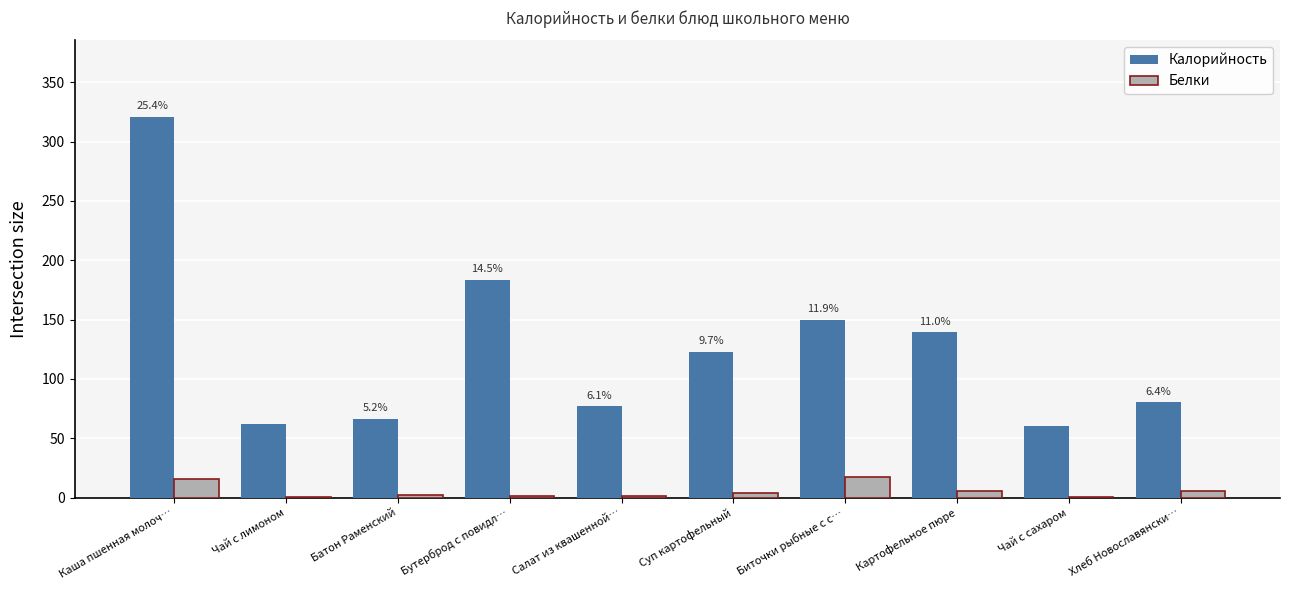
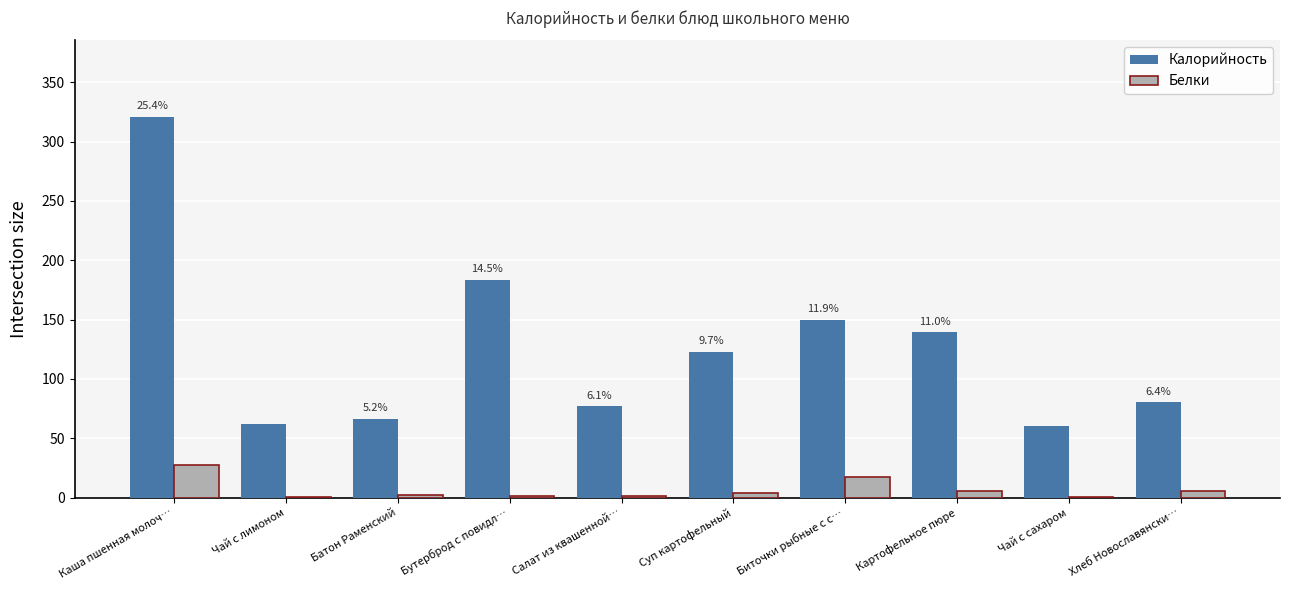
Белки, Каша пшенная молоч…: 15 -> 27
